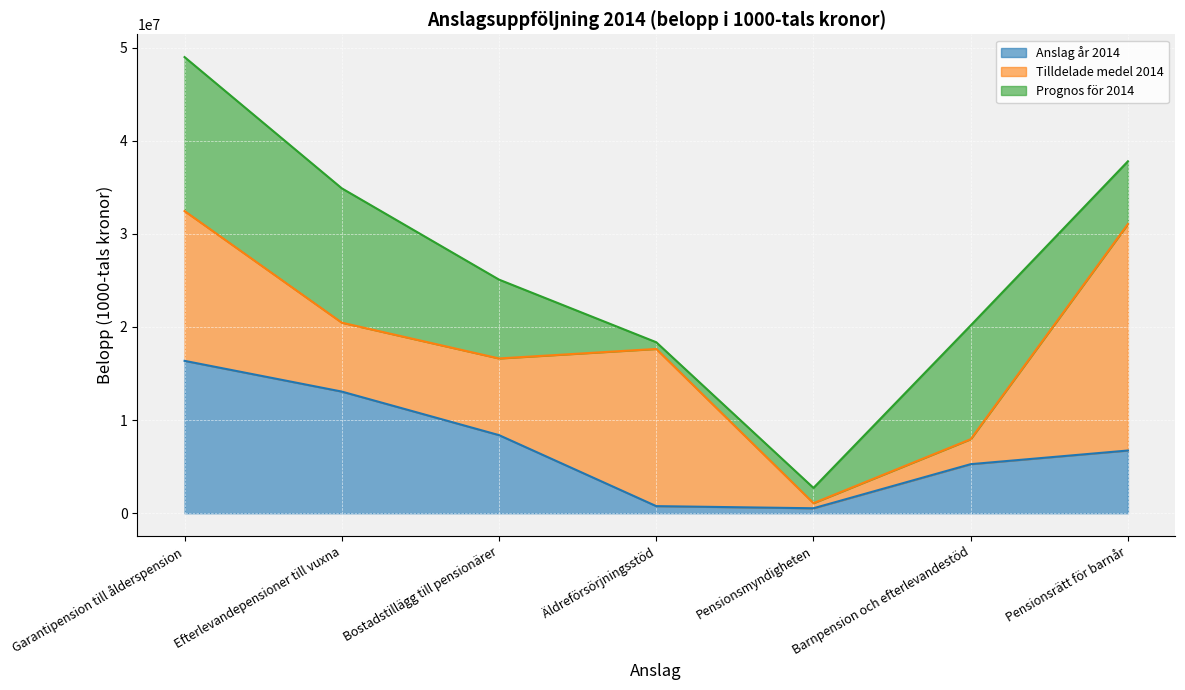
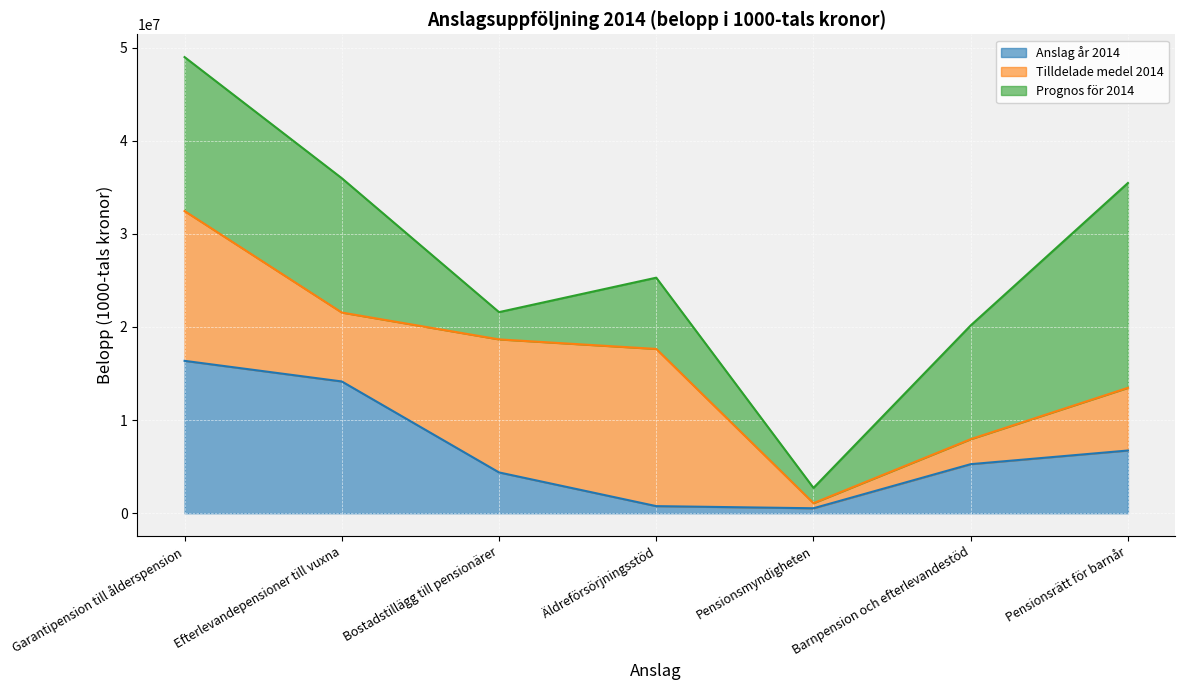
Anslag år 2014, Efterlevandepensioner till vuxna: 13000000 -> 14000000
Anslag år 2014, Bostadstillägg till pensionärer: 8000000 -> 4000000
Tilldelade medel 2014, Bostadstillägg till pensionärer: 8000000 -> 14000000
Prognos för 2014, Bostadstillägg till pensionärer: 8000000 -> 3000000
Prognos för 2014, Äldreförsörjningsstöd: 1000000 -> 8000000
Tilldelade medel 2014, Pensionsrätt för barnår: 24000000 -> 7000000
Prognos för 2014, Pensionsrätt för barnår: 7000000 -> 22000000
